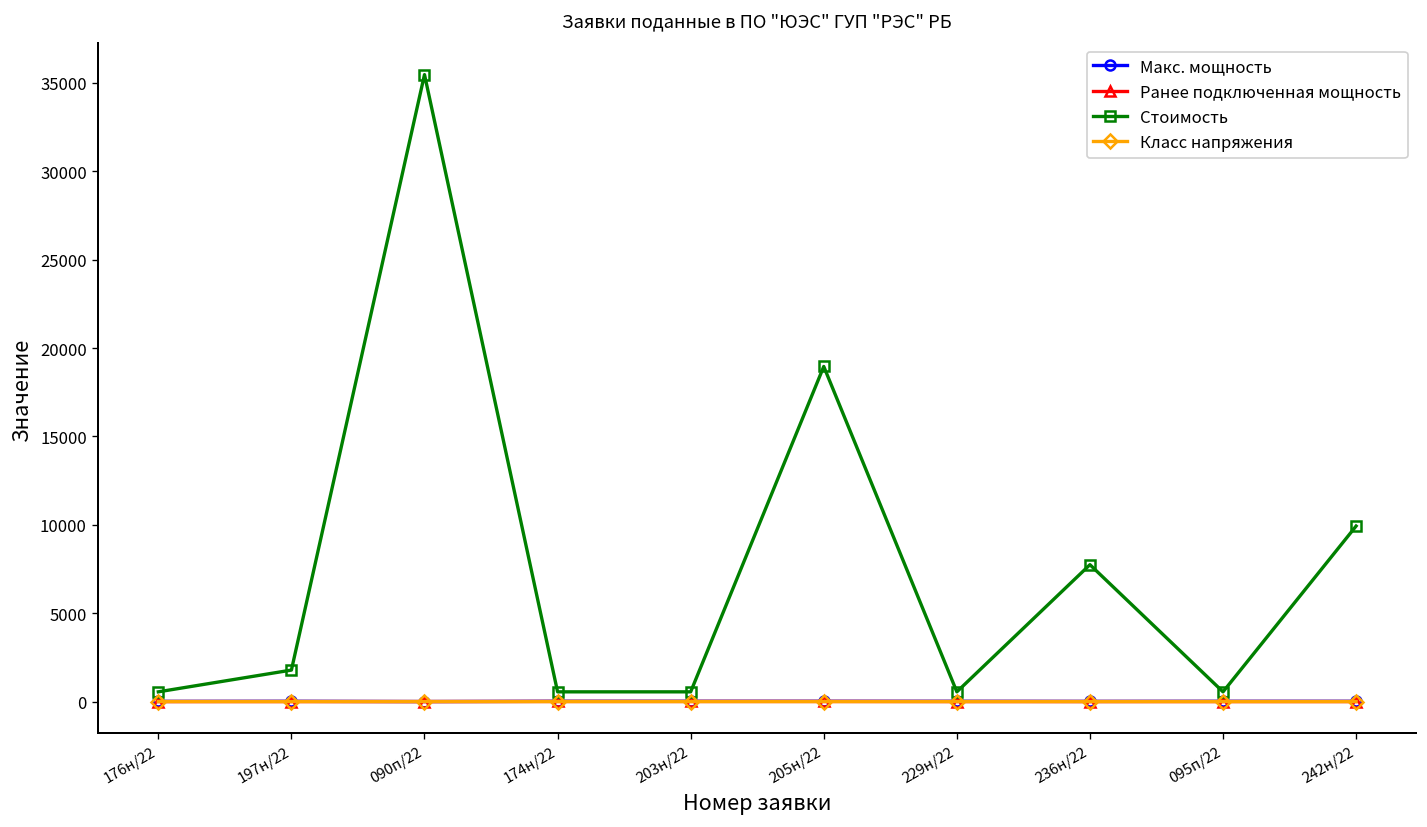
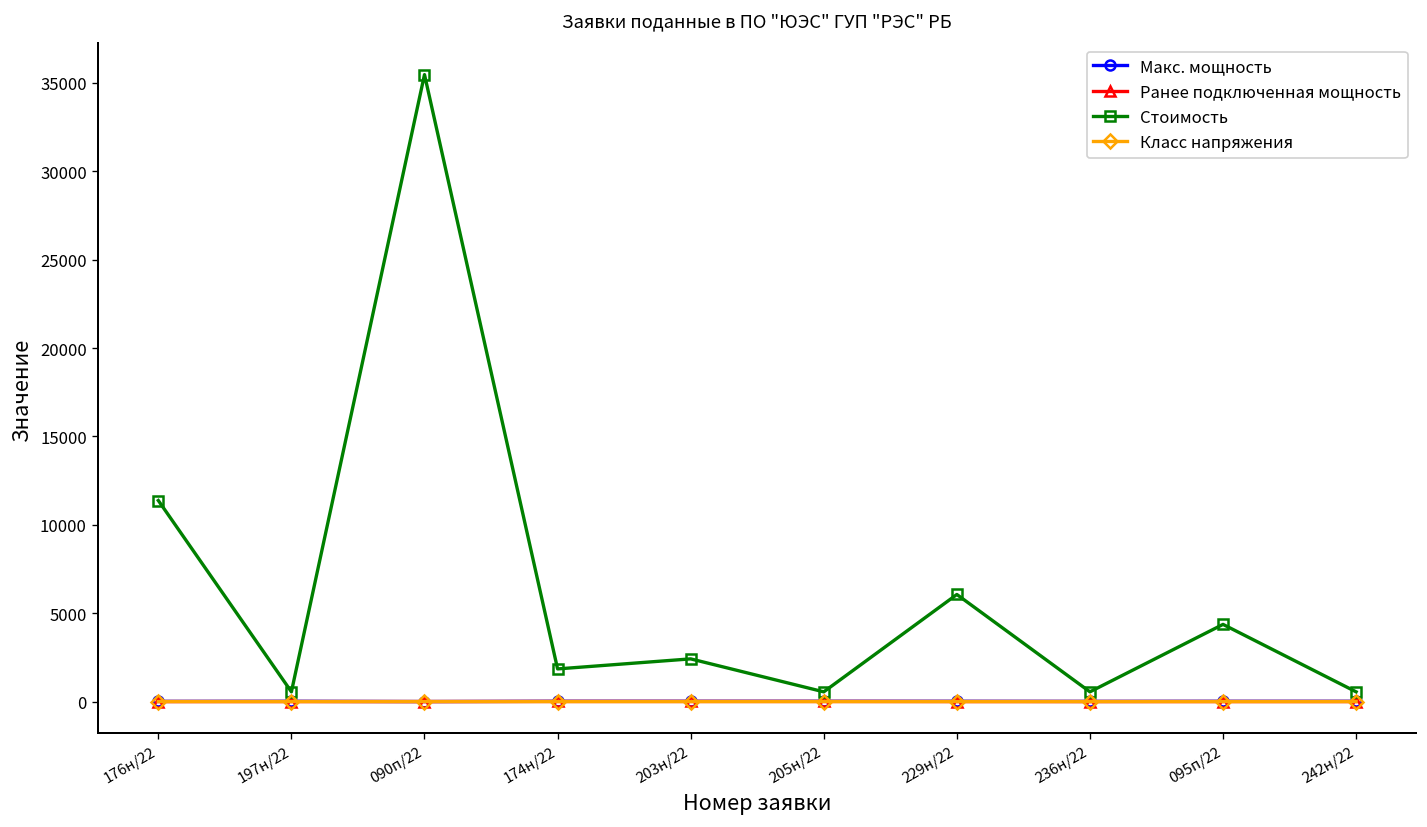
Стоимость, 176н/22: 600 -> 11400
Стоимость, 197н/22: 1800 -> 600
Стоимость, 174н/22: 600 -> 1800
Стоимость, 203н/22: 600 -> 2400
Стоимость, 205н/22: 19000 -> 600
Стоимость, 229н/22: 600 -> 6100
Стоимость, 236н/22: 7700 -> 600
Стоимость, 095п/22: 600 -> 4400
Стоимость, 242н/22: 9900 -> 600
